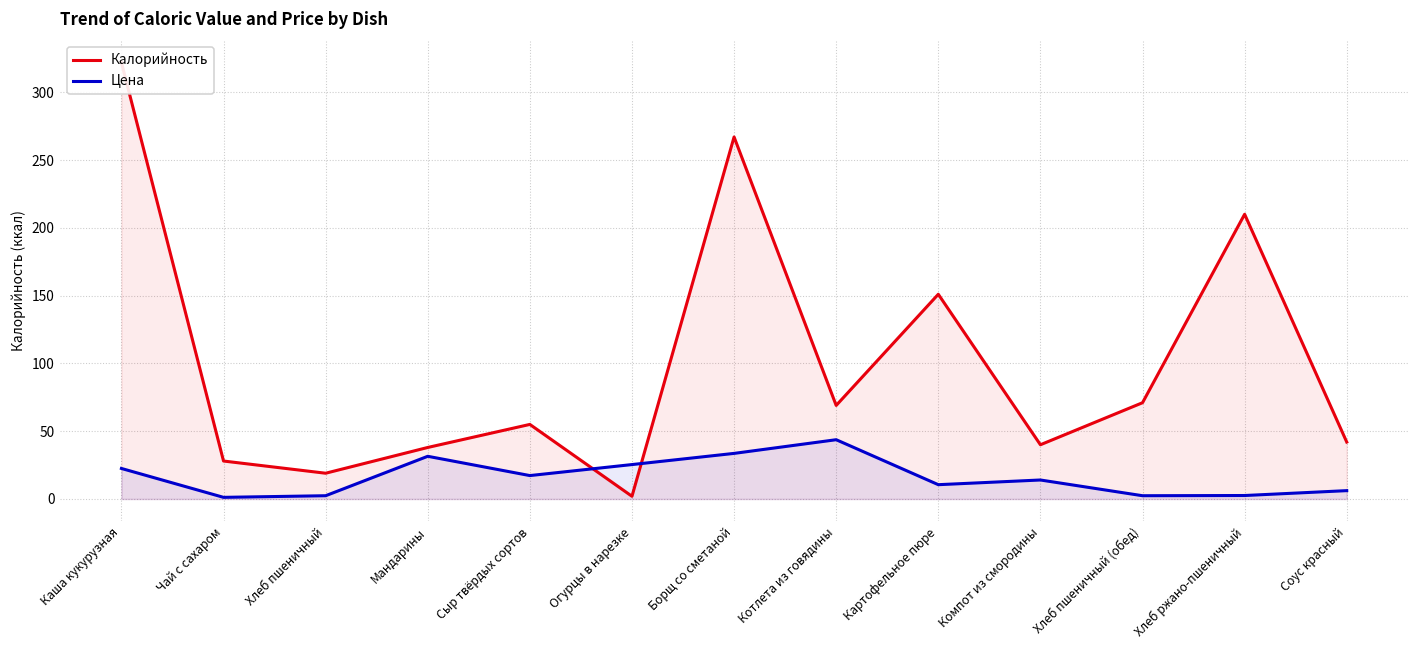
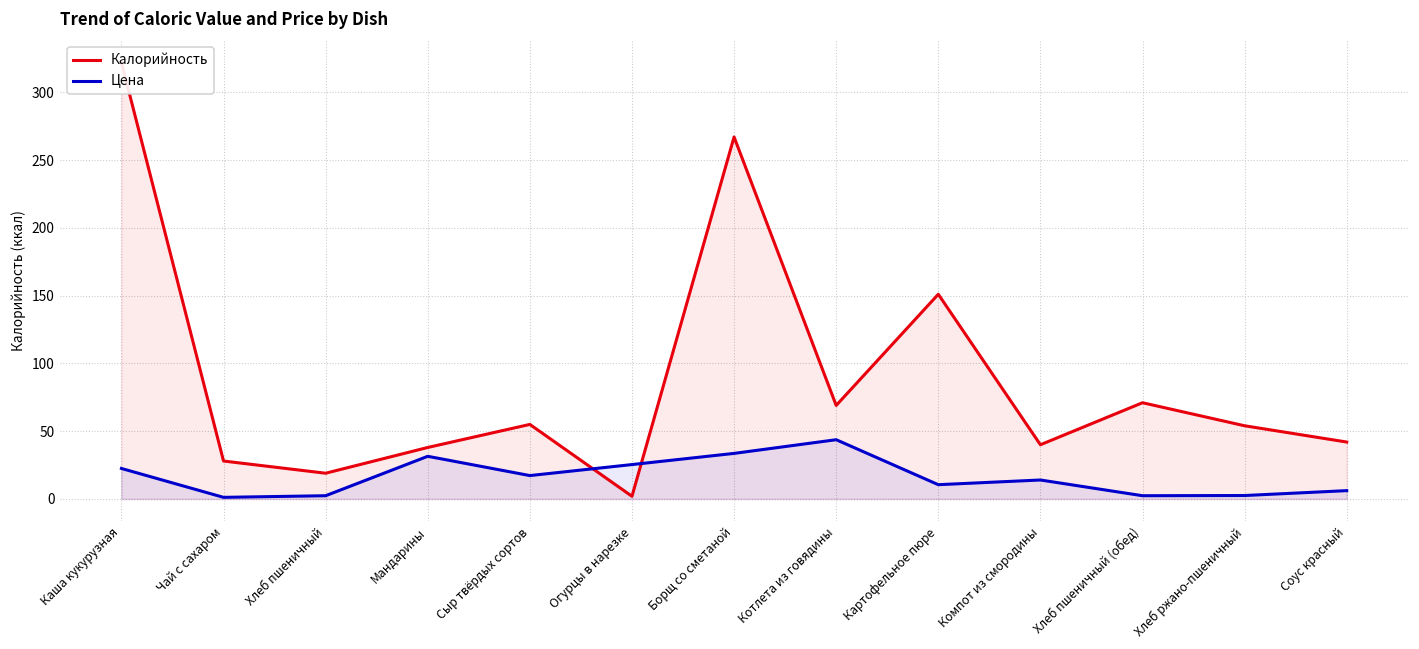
Калорийность, Хлеб ржано-пшеничный: 210 -> 54
